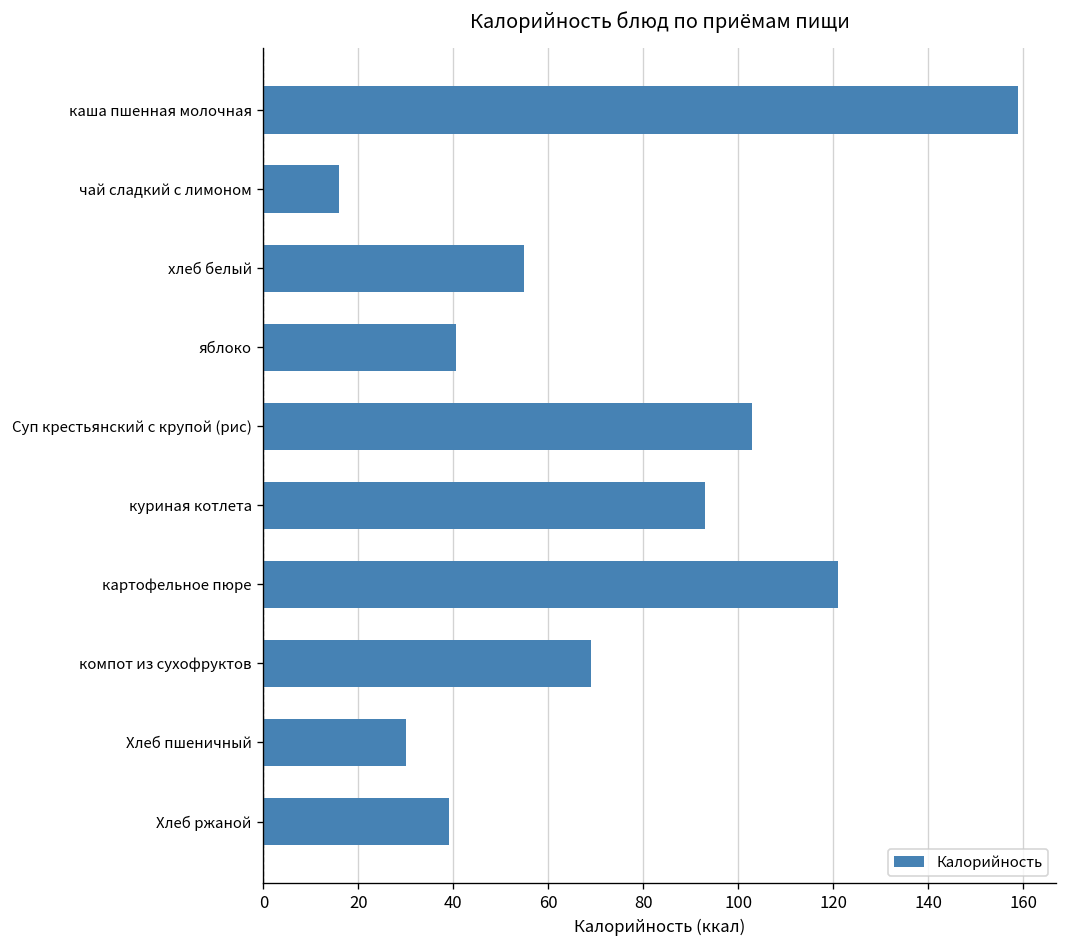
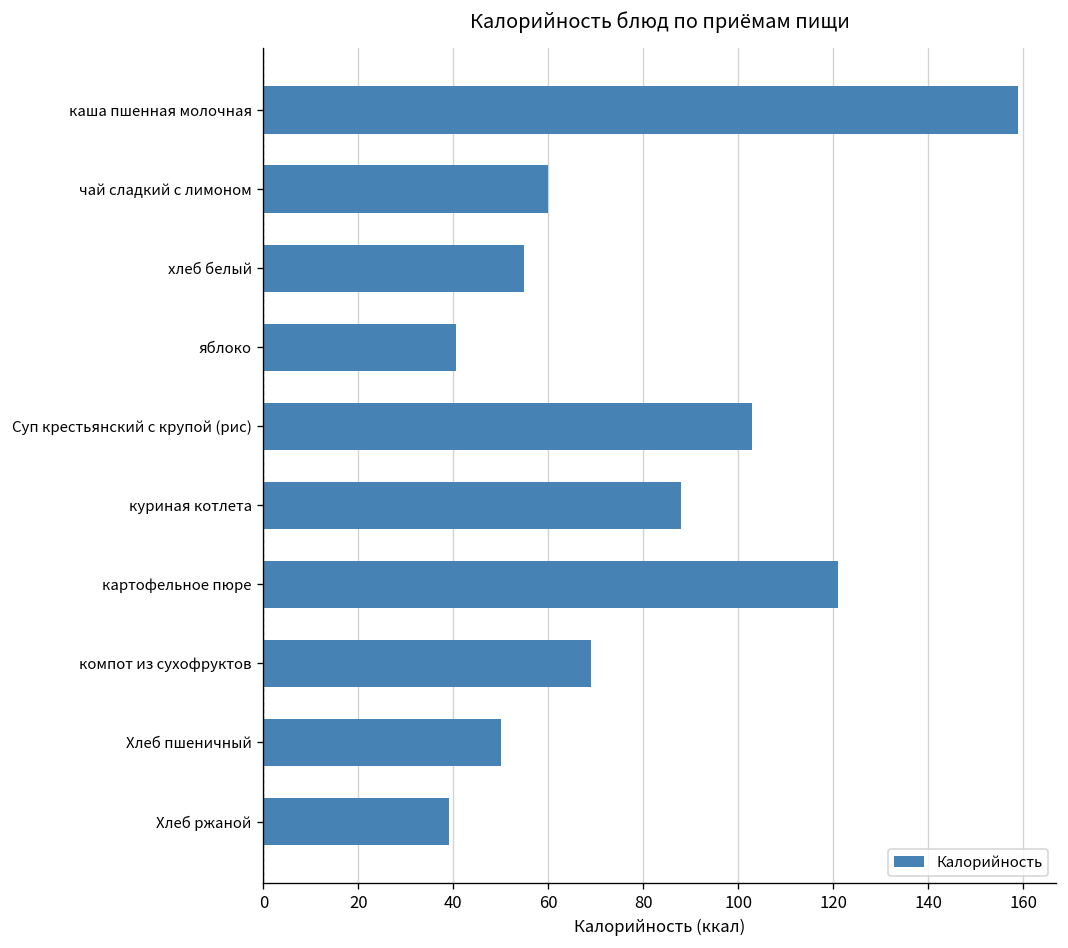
чай сладкий с лимоном: 16 -> 60
куриная котлета: 93 -> 88
Хлеб пшеничный: 30 -> 50
